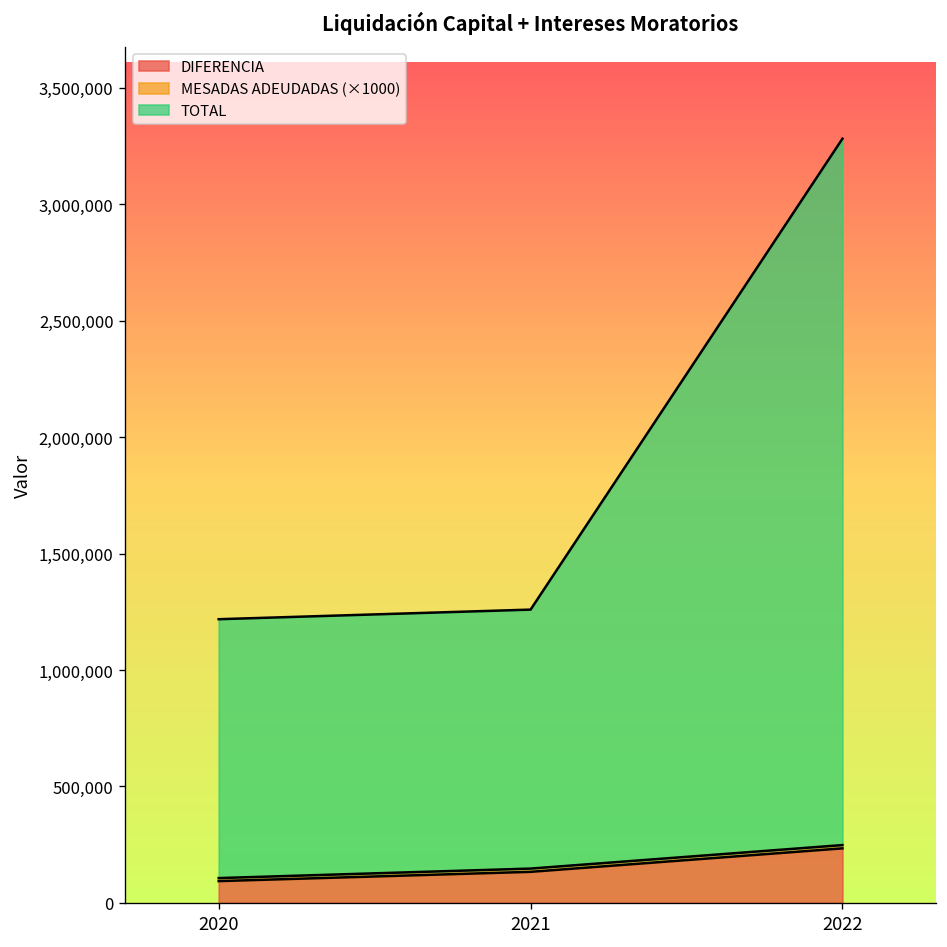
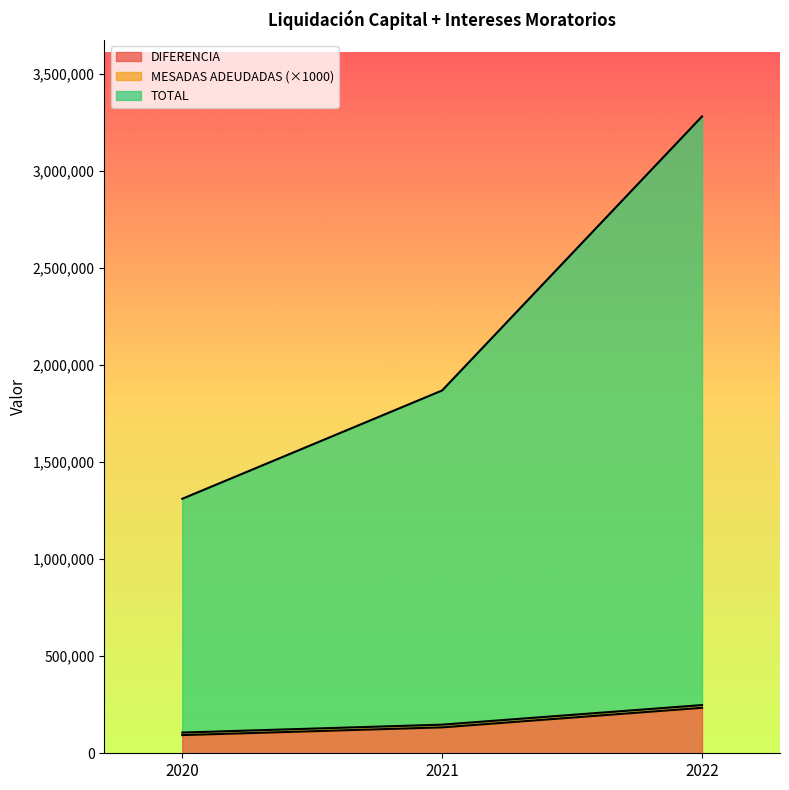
TOTAL, 2020: 1,220,000 -> 1,310,000
TOTAL, 2021: 1,260,000 -> 1,870,000
